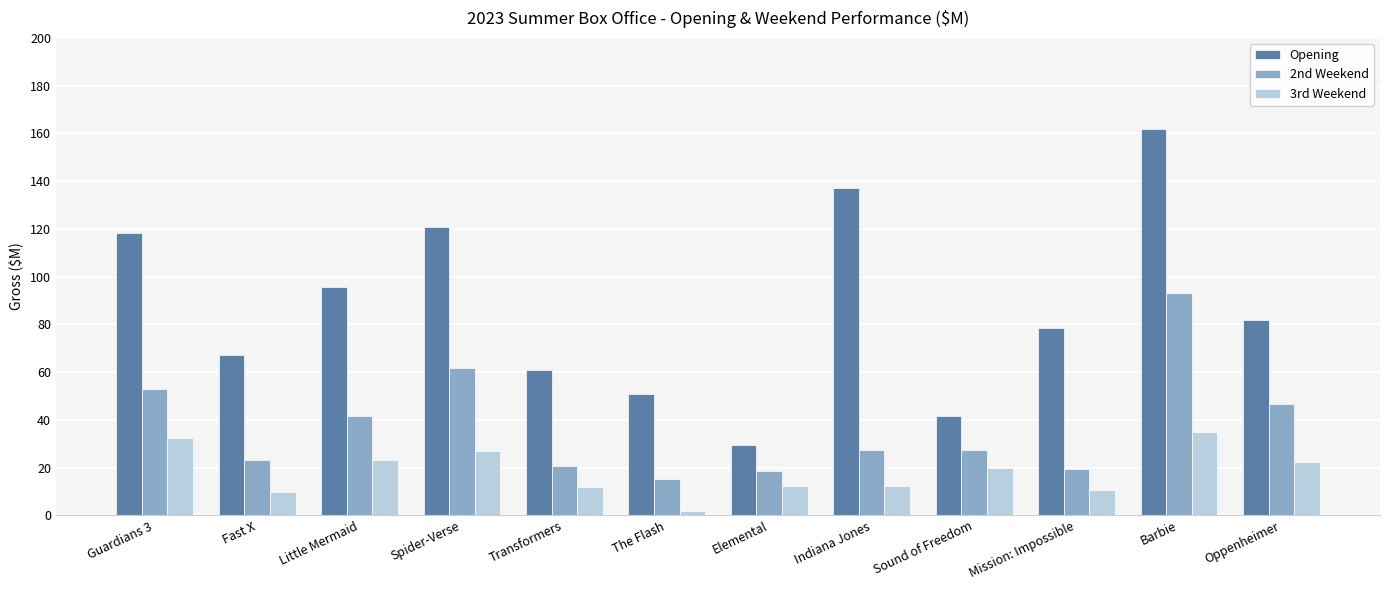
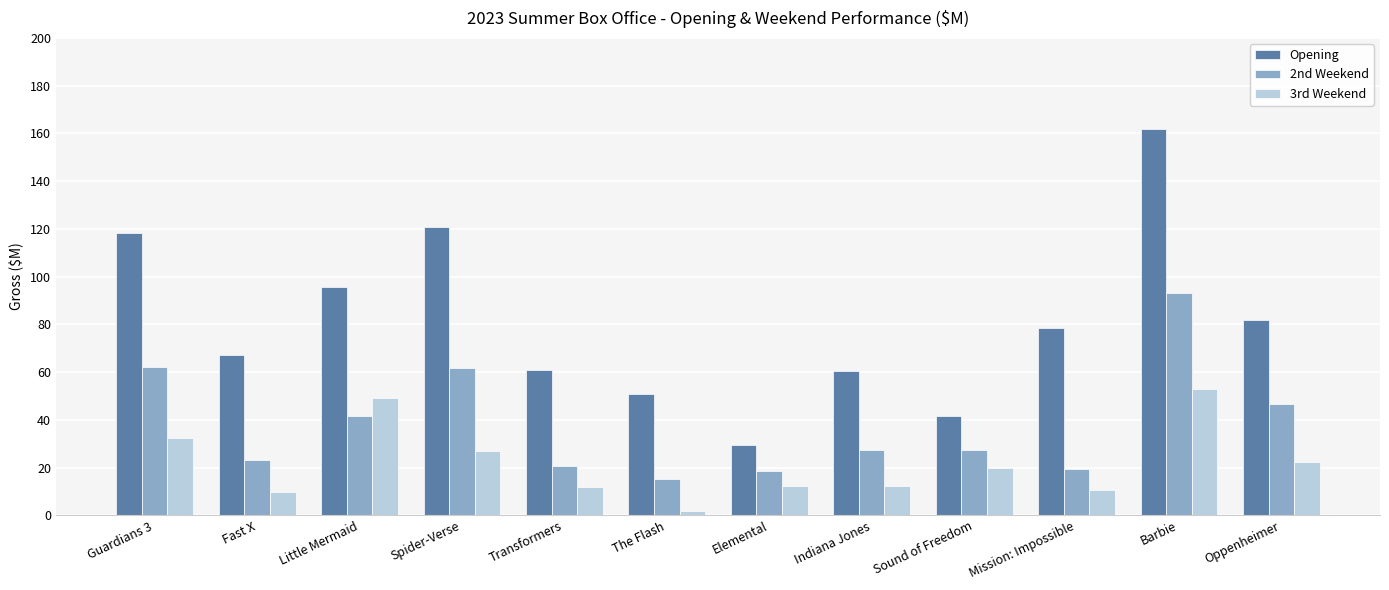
2nd Weekend, Guardians 3: 53 -> 62
3rd Weekend, Little Mermaid: 23 -> 49
Opening, Indiana Jones: 137 -> 60
3rd Weekend, Barbie: 35 -> 53
